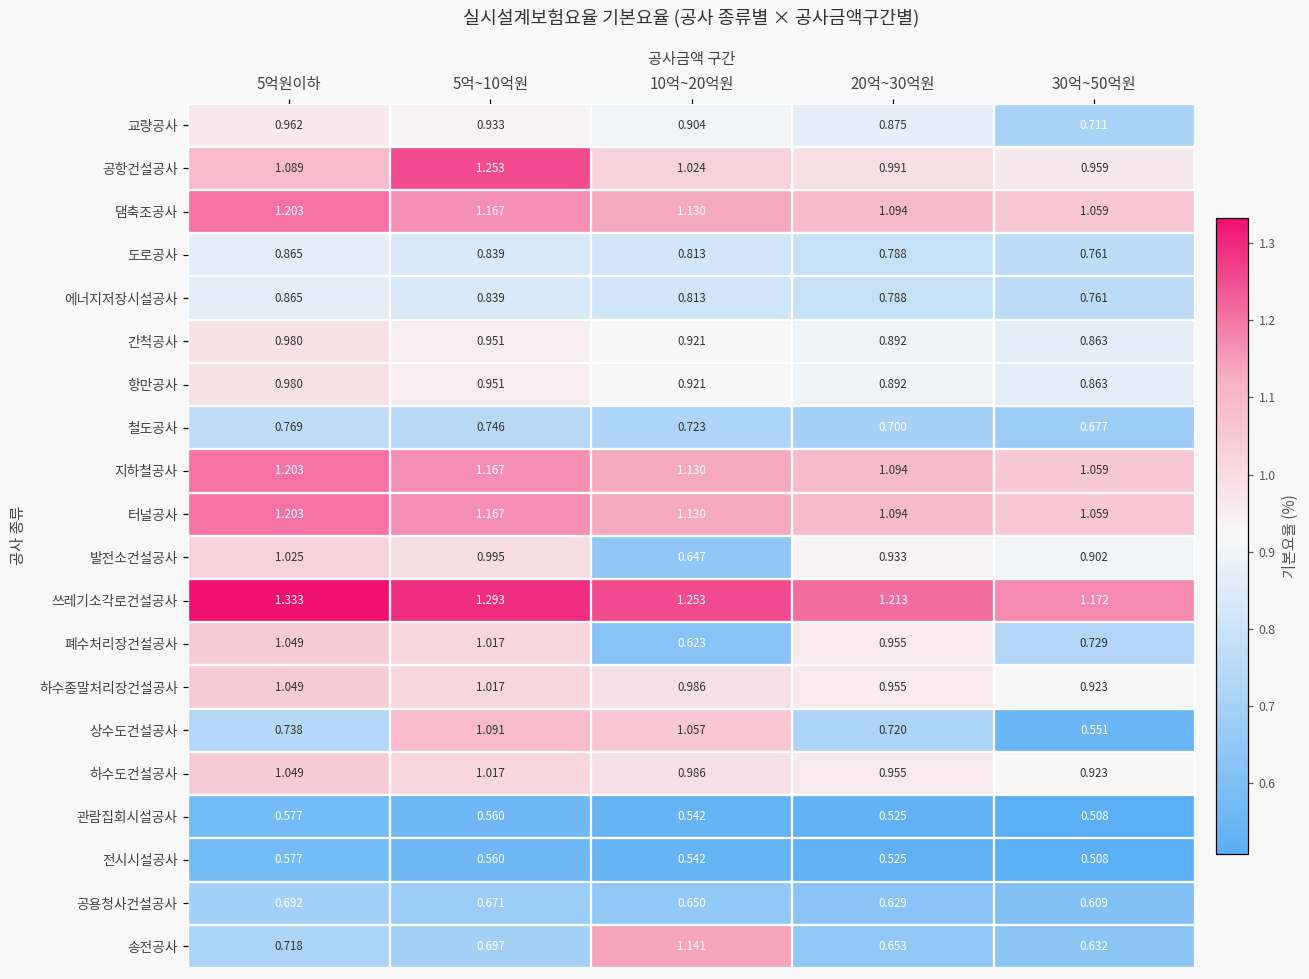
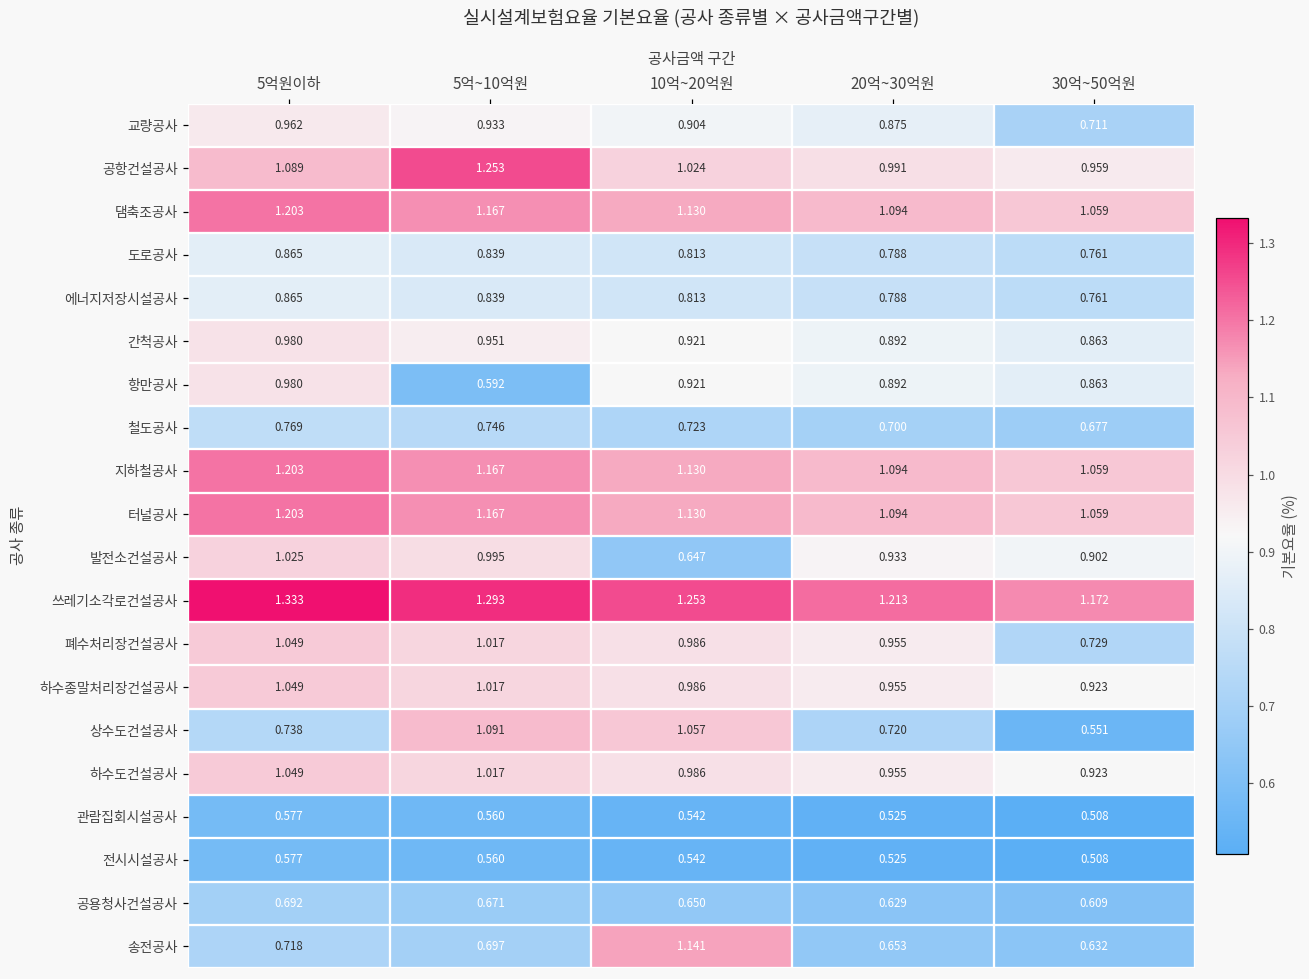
항만공사, 5억~10억원: 0.951 -> 0.592
폐수처리장건설공사, 10억~20억원: 0.623 -> 0.986
